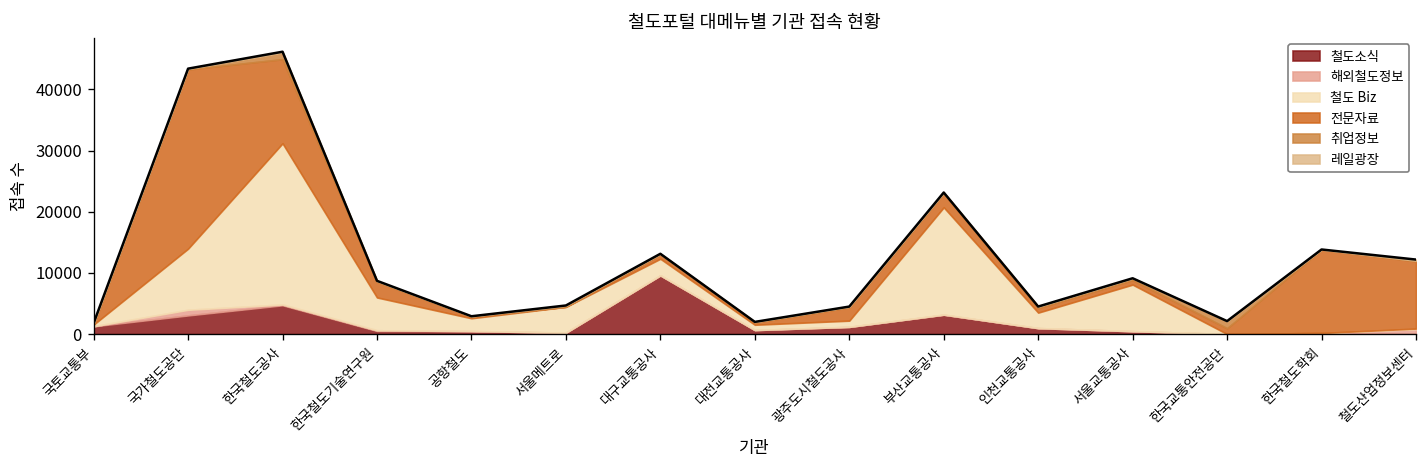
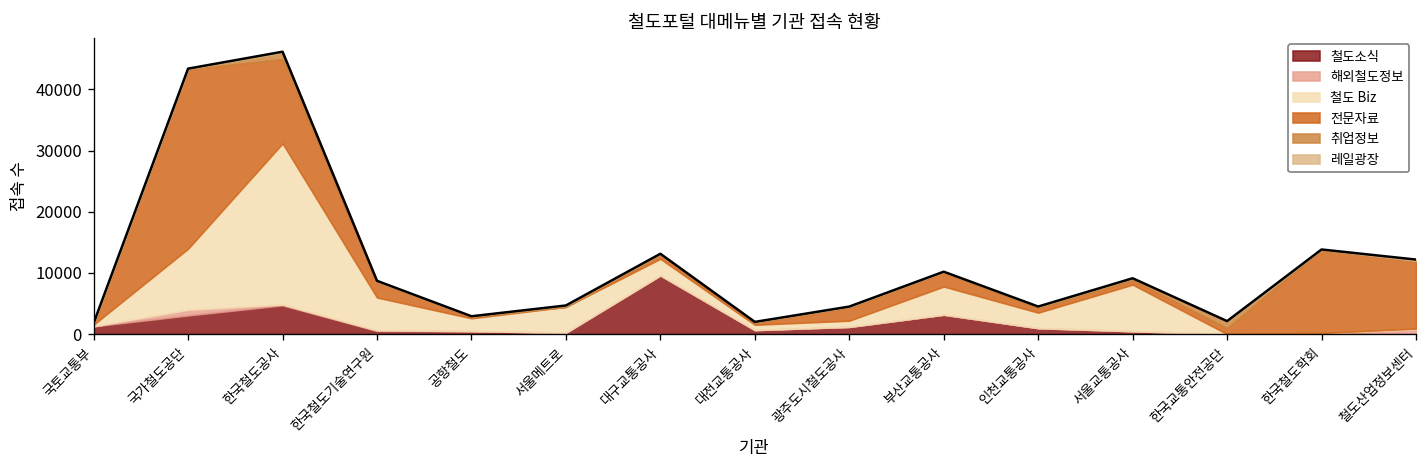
철도 Biz, 부산교통공사: 18000 -> 5000
